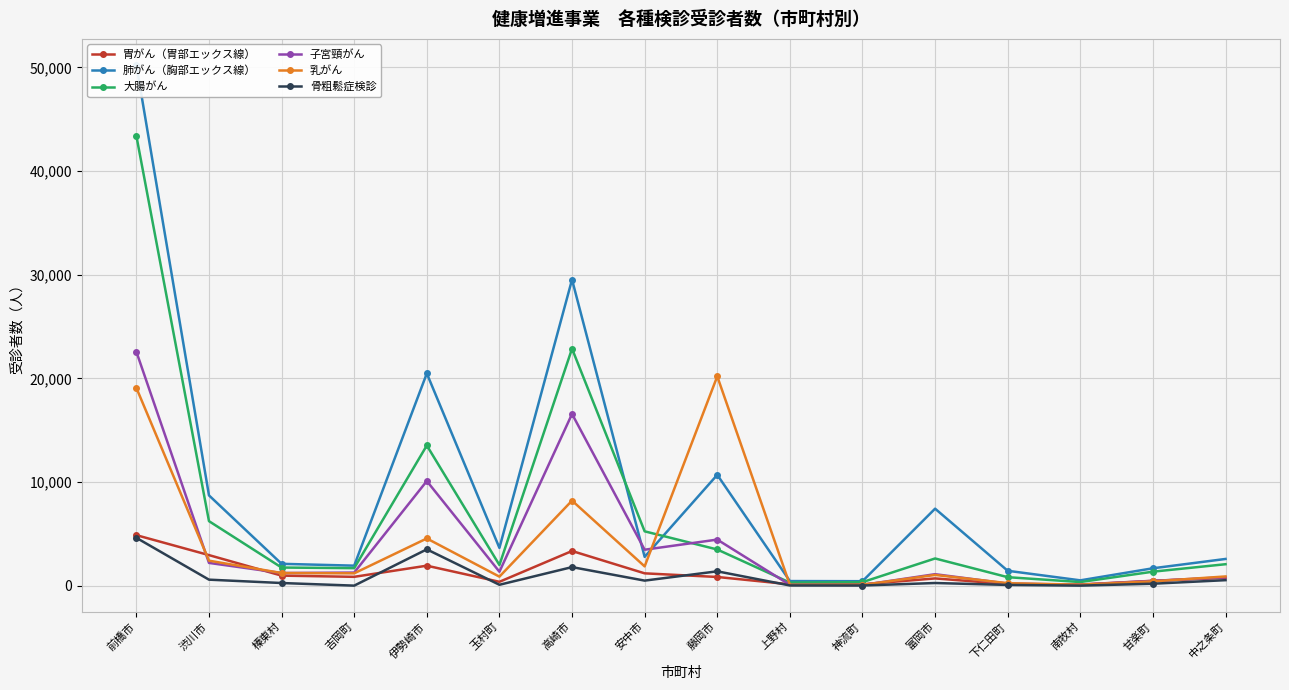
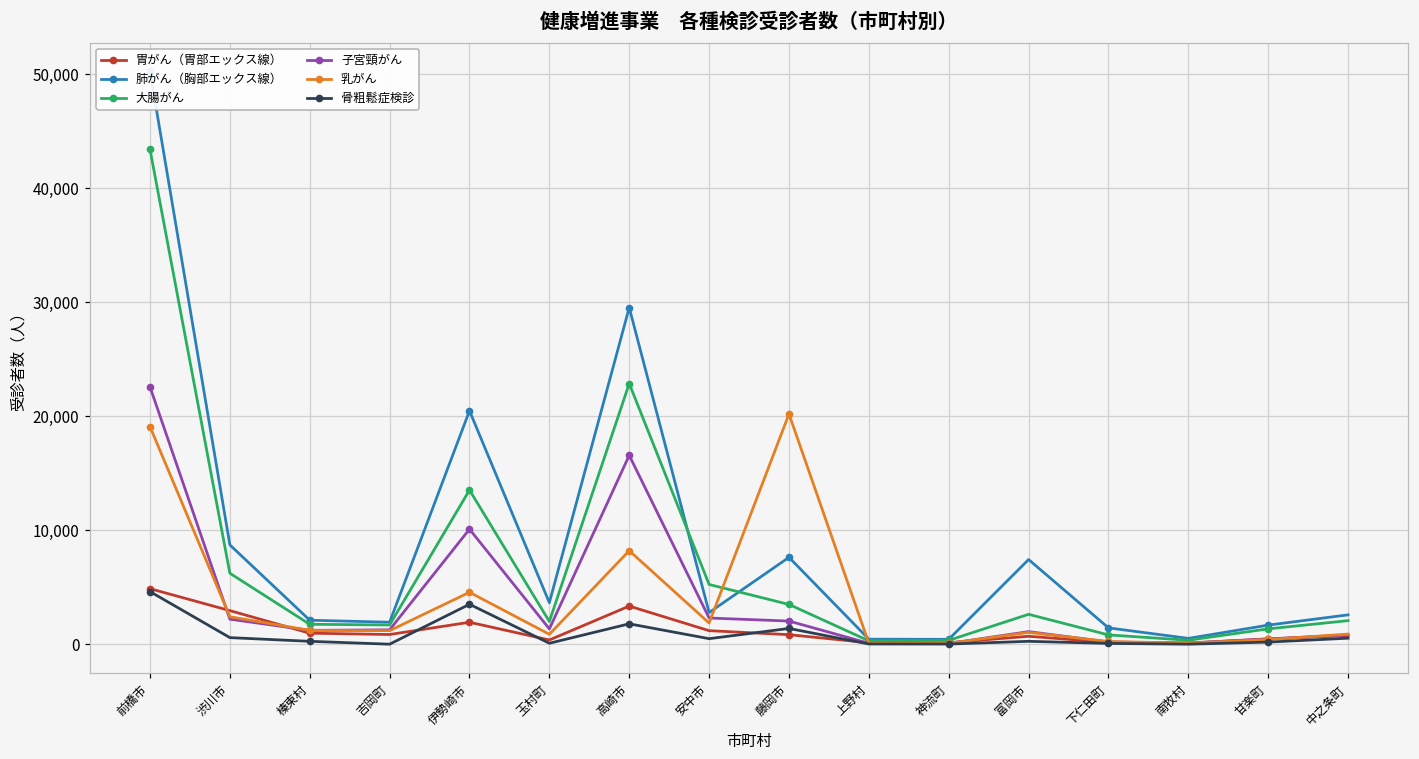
子宮頸がん, 安中市: 3,500 -> 2,300
肺がん（胸部エックス線）, 藤岡市: 10,700 -> 7,600
子宮頸がん, 藤岡市: 4,400 -> 2,000
